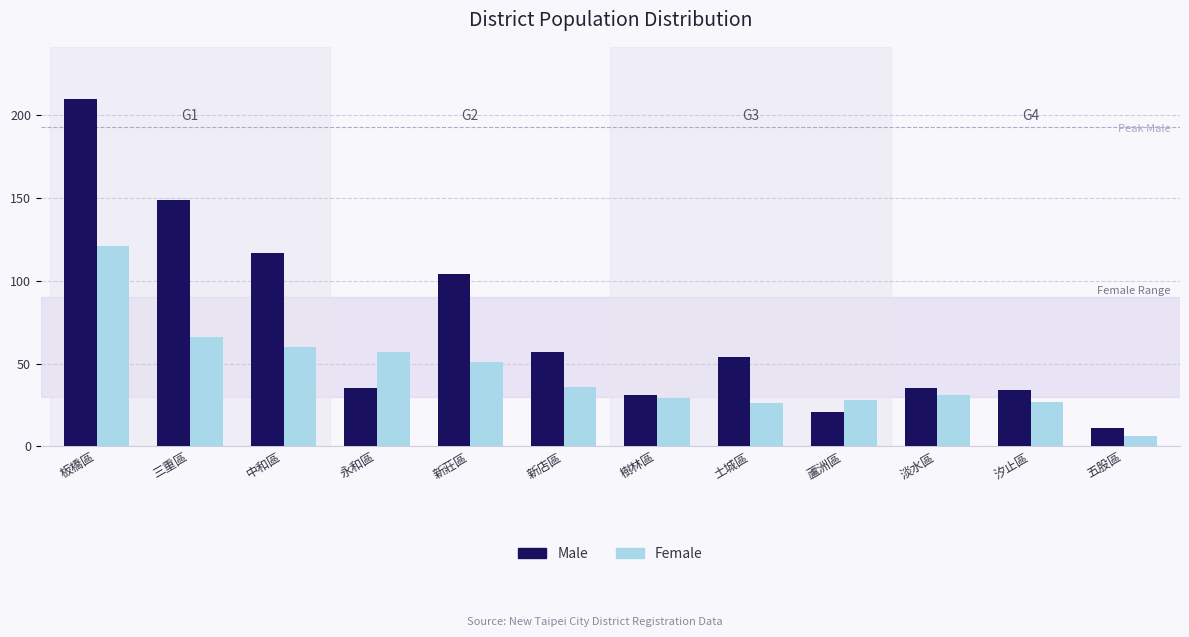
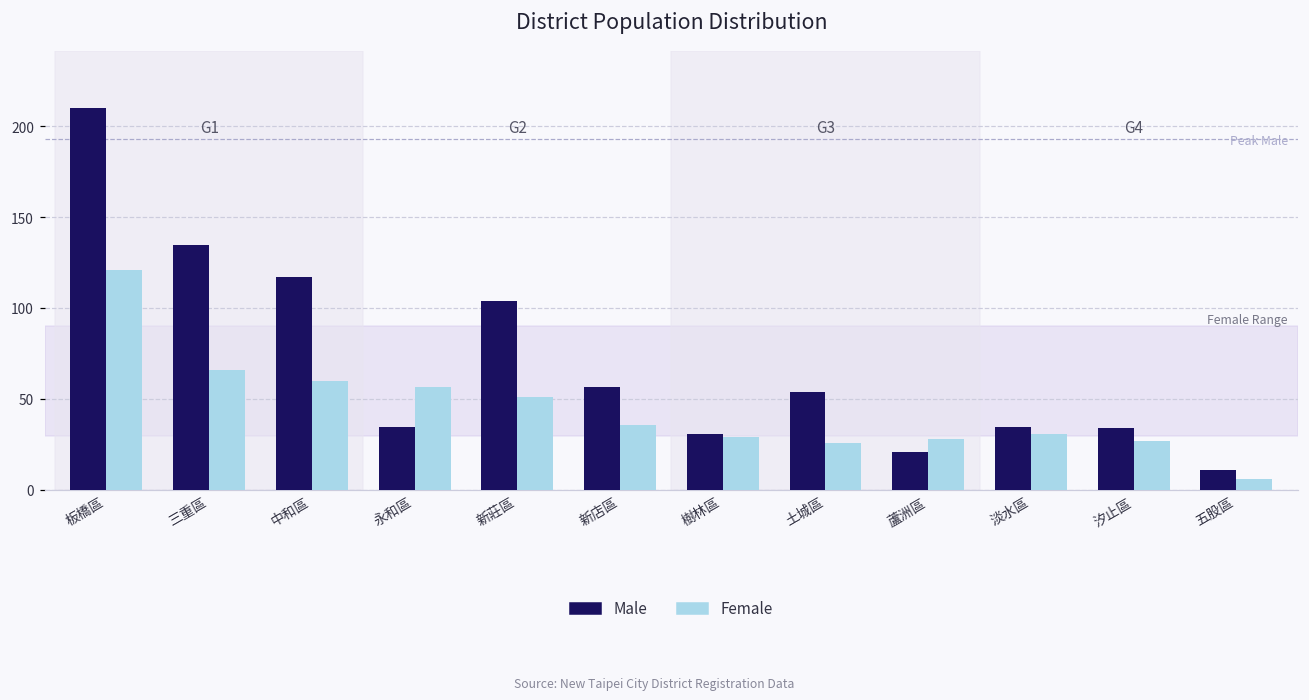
Male, 三重區: 149 -> 135
